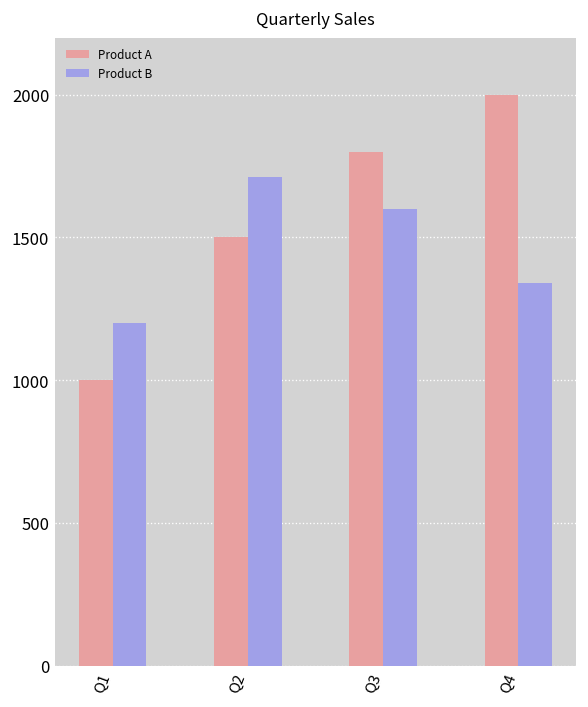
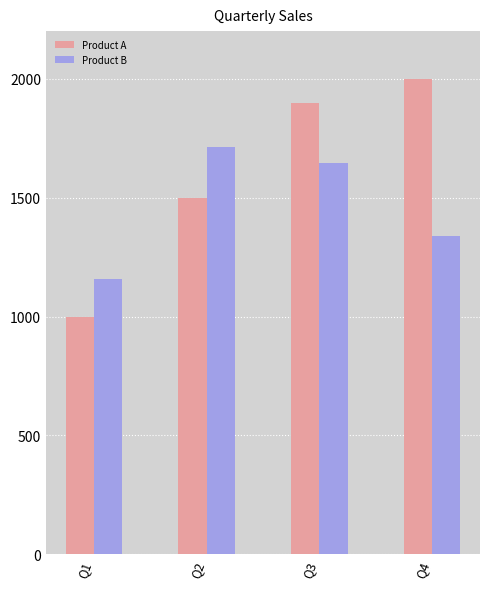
Product B, Q1: 1200 -> 1160
Product A, Q3: 1800 -> 1900
Product B, Q3: 1600 -> 1650
